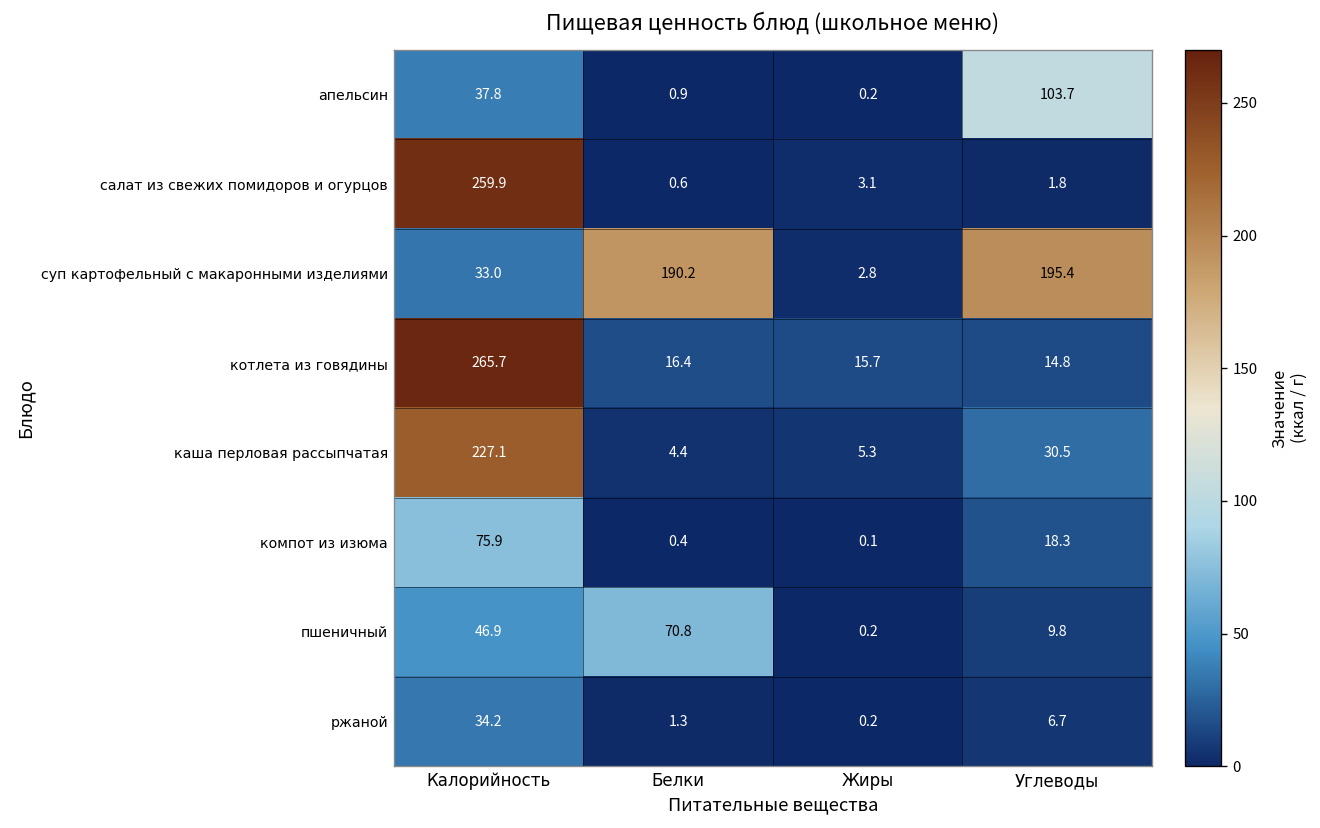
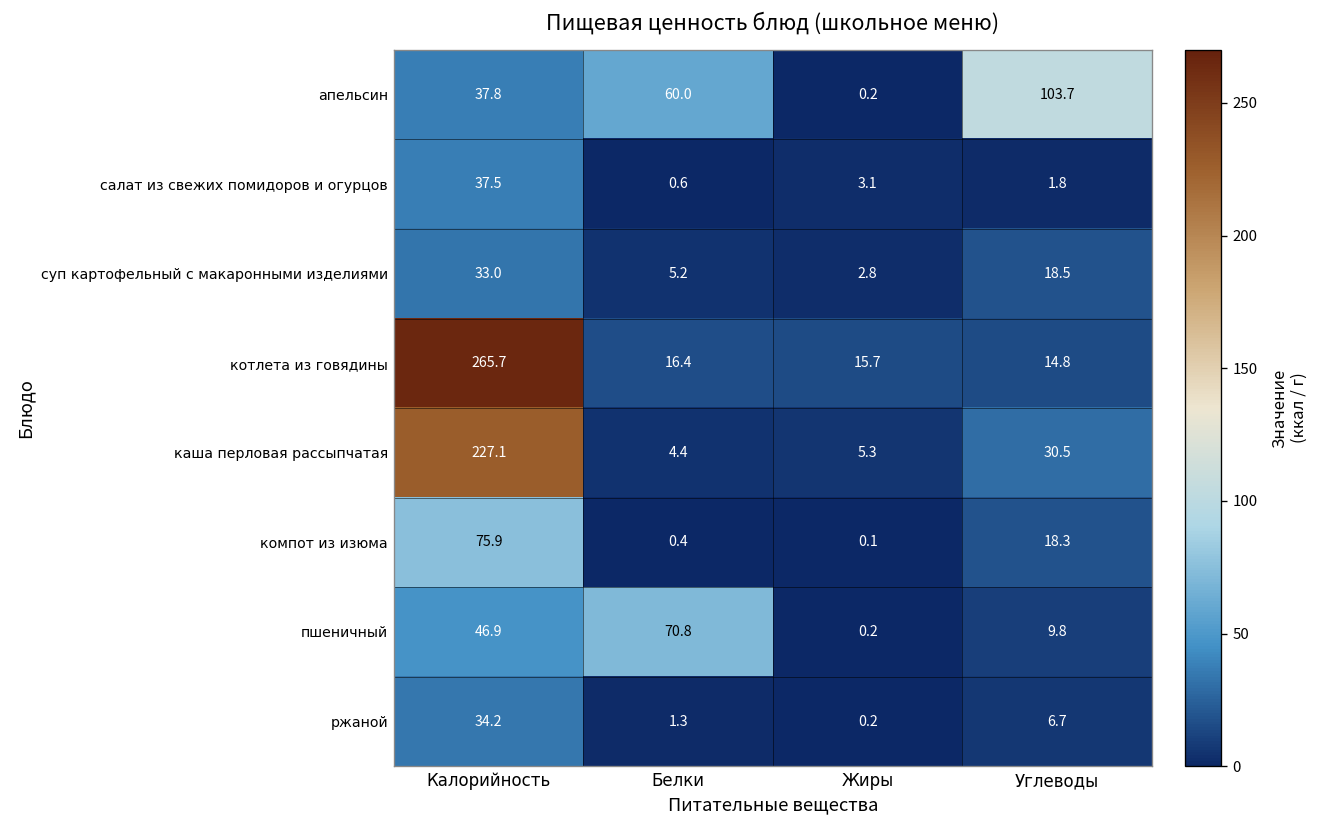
апельсин, Белки: 0.9 -> 60.0
салат из свежих помидоров и огурцов, Калорийность: 259.9 -> 37.5
суп картофельный с макаронными изделиями, Белки: 190.2 -> 5.2
суп картофельный с макаронными изделиями, Углеводы: 195.4 -> 18.5
